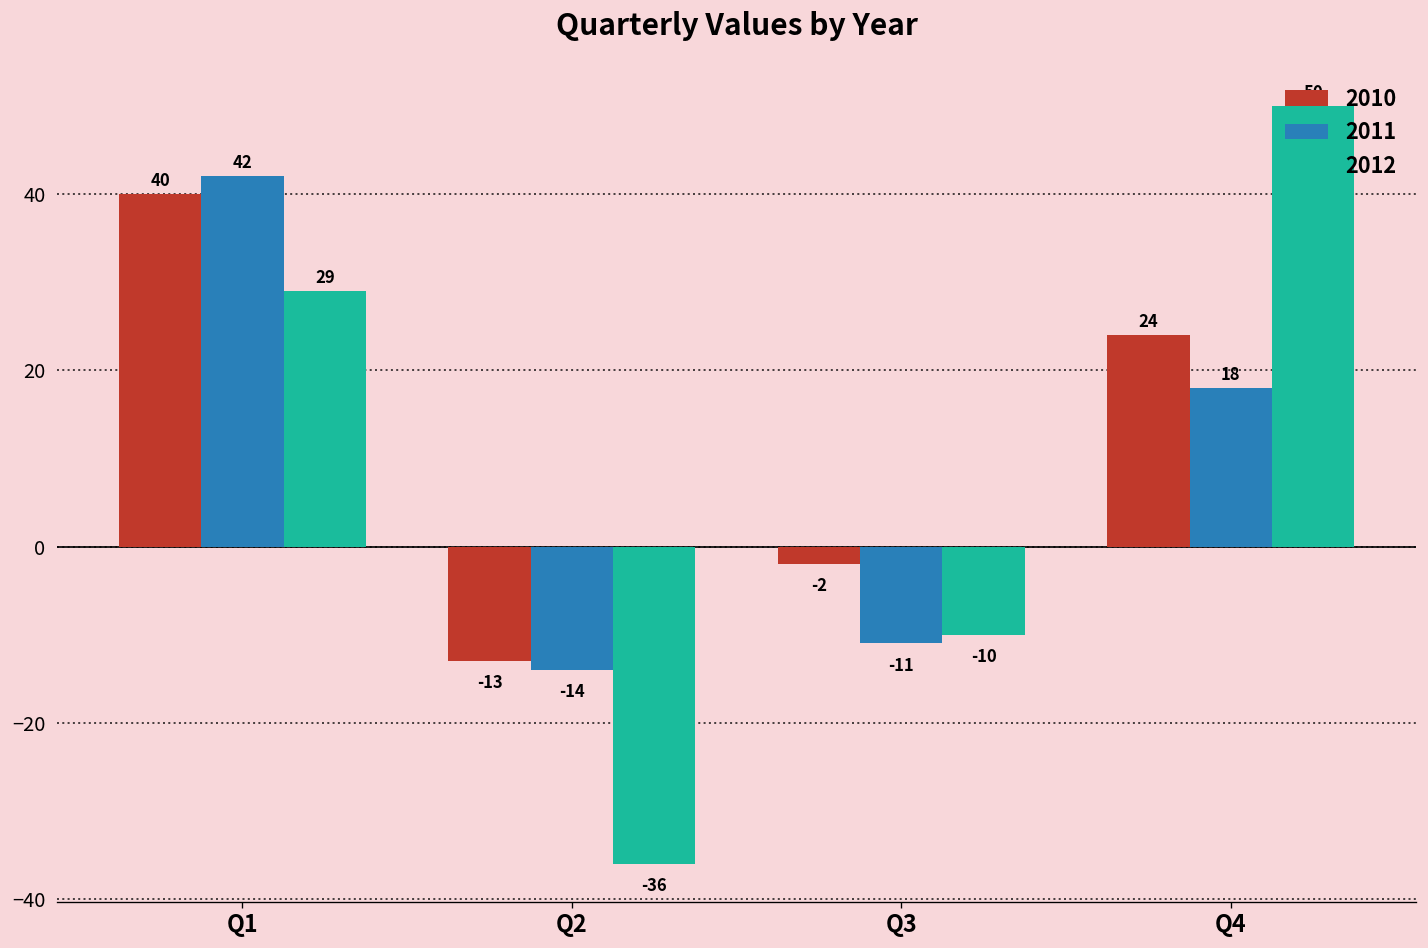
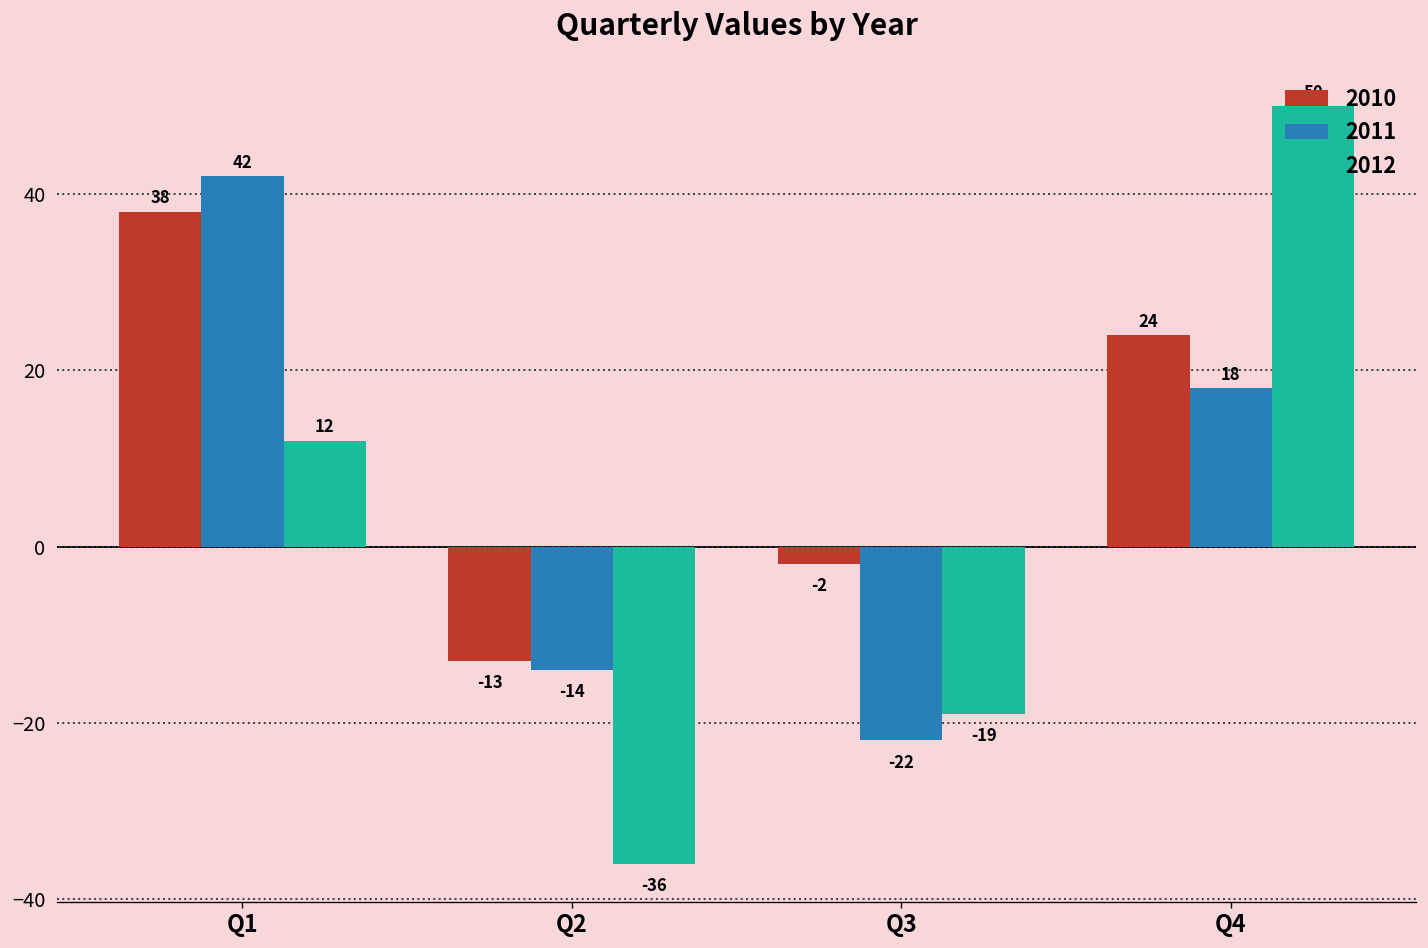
2010, Q1: 40 -> 38
2012, Q1: 29 -> 12
2011, Q3: -11 -> -22
2012, Q3: -10 -> -19
